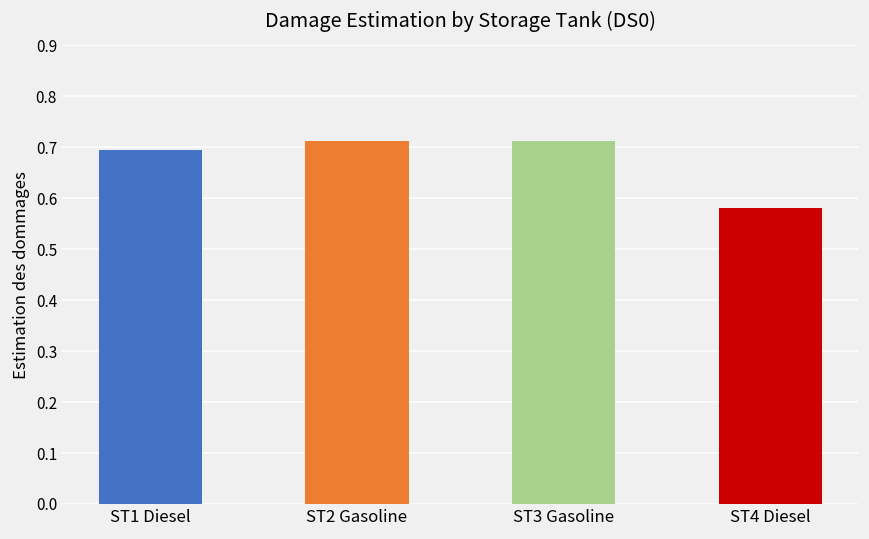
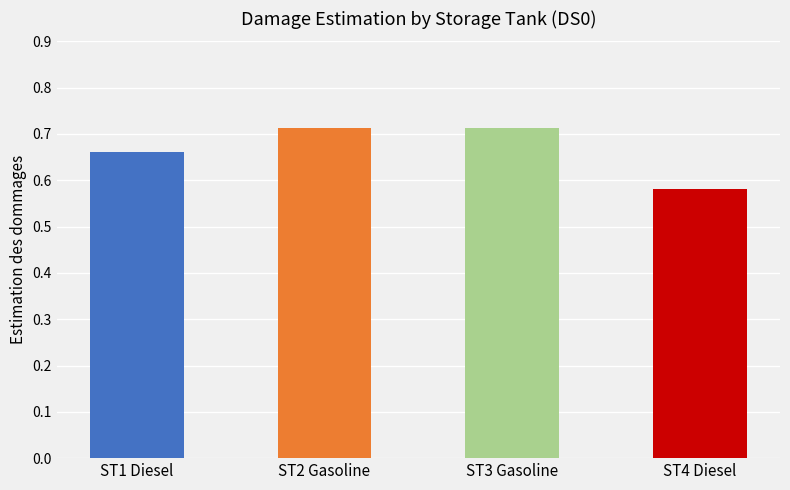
ST1 Diesel: 0.69 -> 0.66
